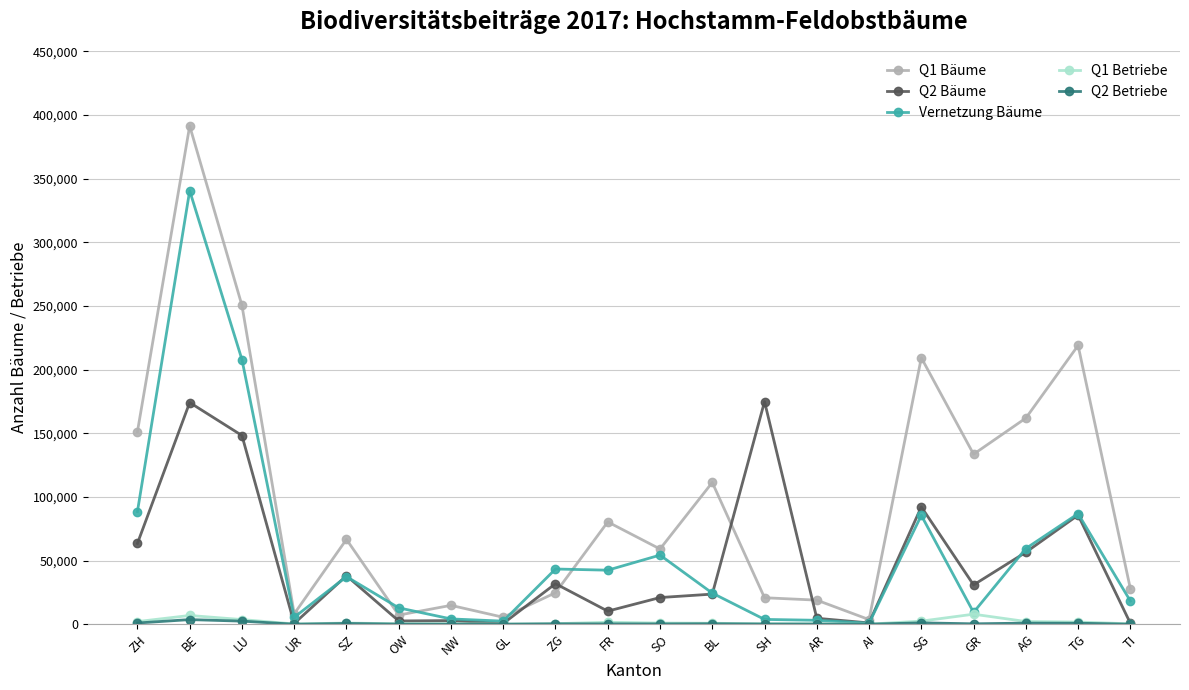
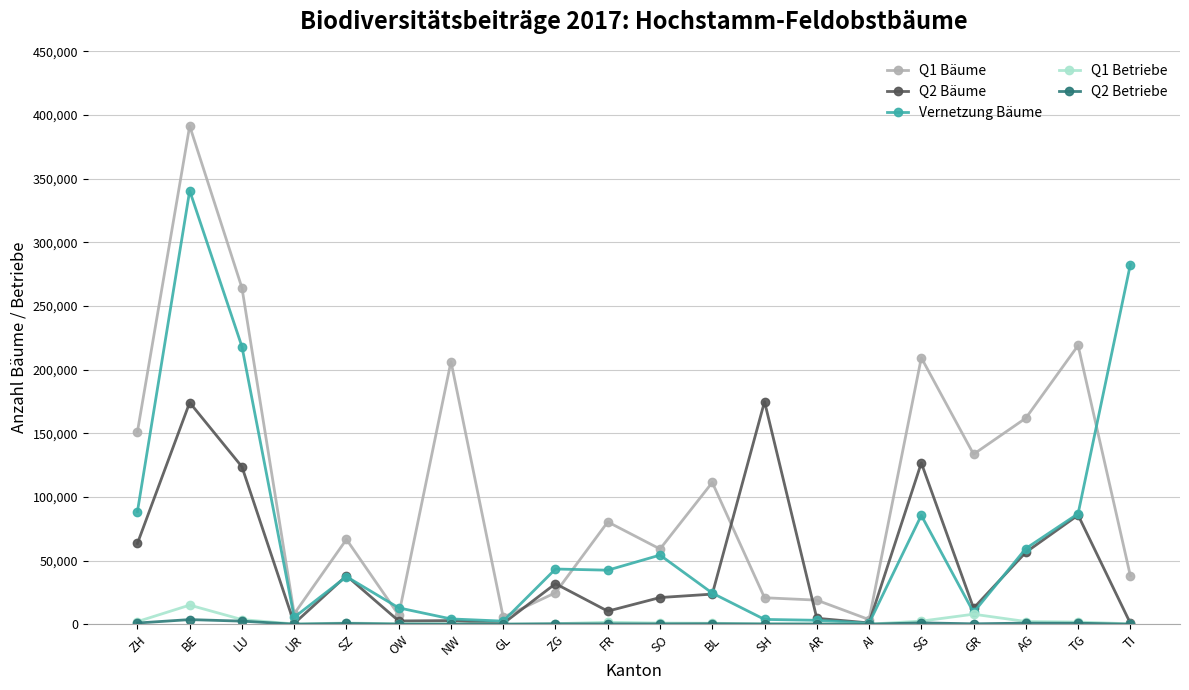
Q1 Betriebe, BE: 7,000 -> 15,000
Q1 Bäume, LU: 250,000 -> 264,000
Q2 Bäume, LU: 148,000 -> 124,000
Vernetzung Bäume, LU: 208,000 -> 218,000
Q1 Bäume, NW: 15,000 -> 206,000
Q2 Bäume, SG: 92,000 -> 127,000
Q2 Bäume, GR: 31,000 -> 13,000
Q1 Bäume, TI: 28,000 -> 38,000
Vernetzung Bäume, TI: 18,000 -> 282,000
